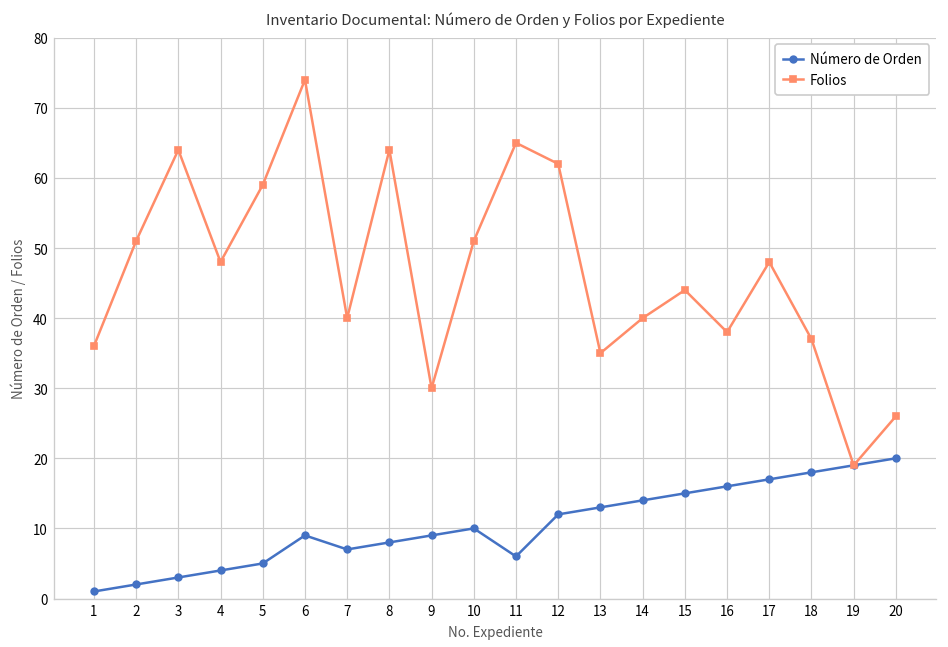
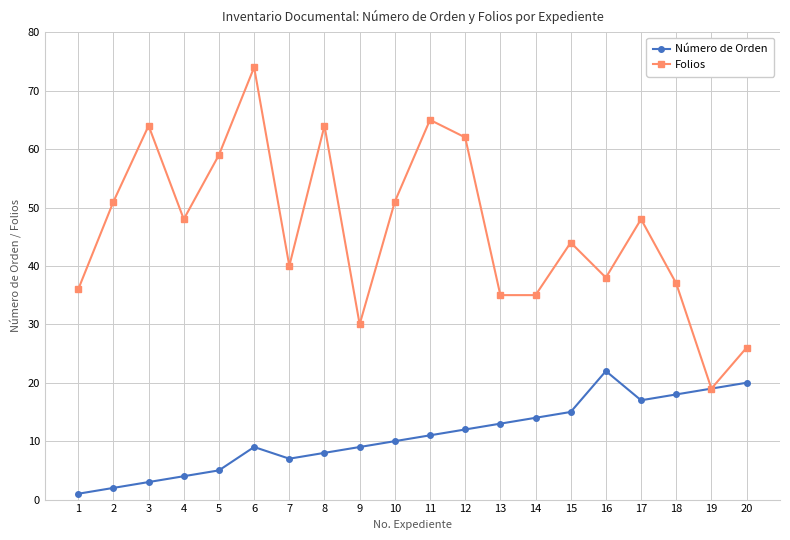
Número de Orden, 11: 6 -> 11
Folios, 14: 40 -> 35
Número de Orden, 16: 16 -> 22
